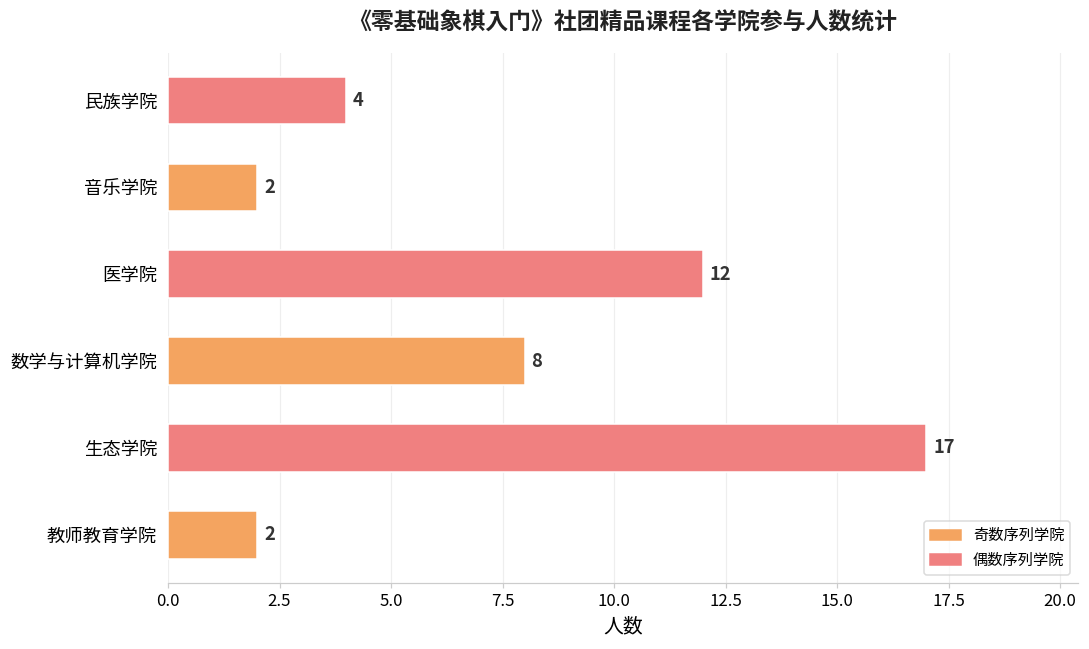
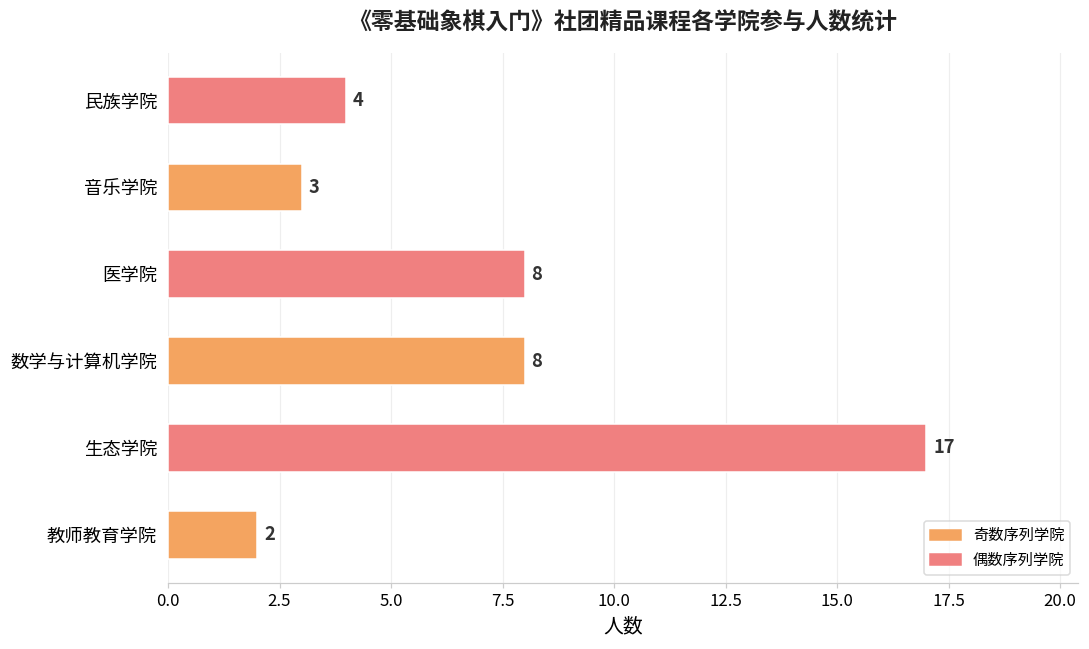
音乐学院: 2 -> 3
医学院: 12 -> 8
